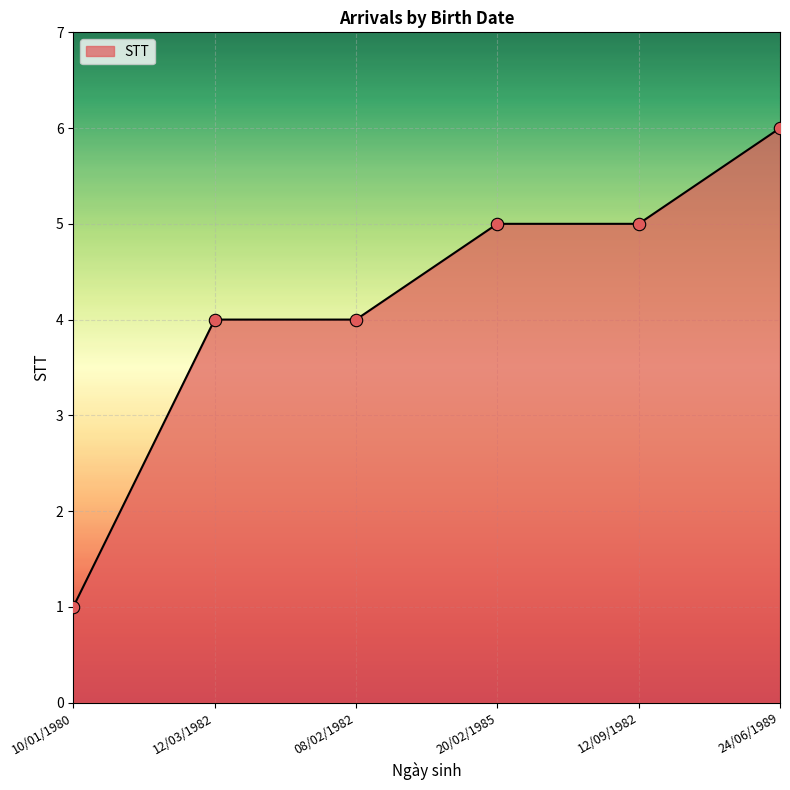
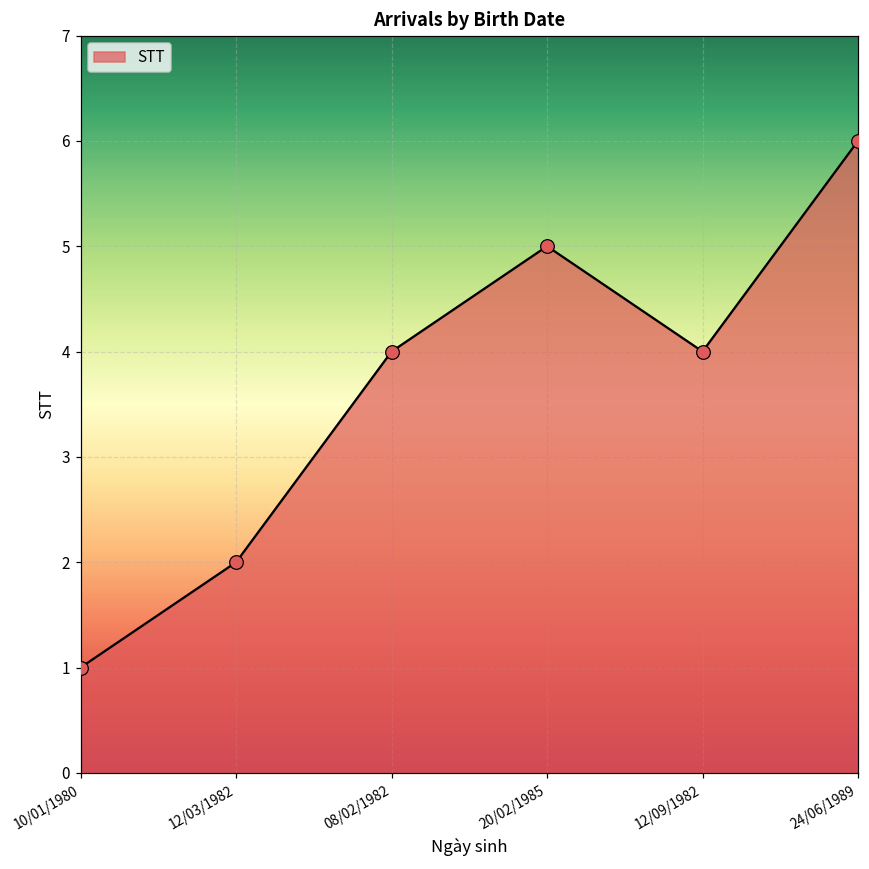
12/03/1982: 4 -> 2
12/09/1982: 5 -> 4
